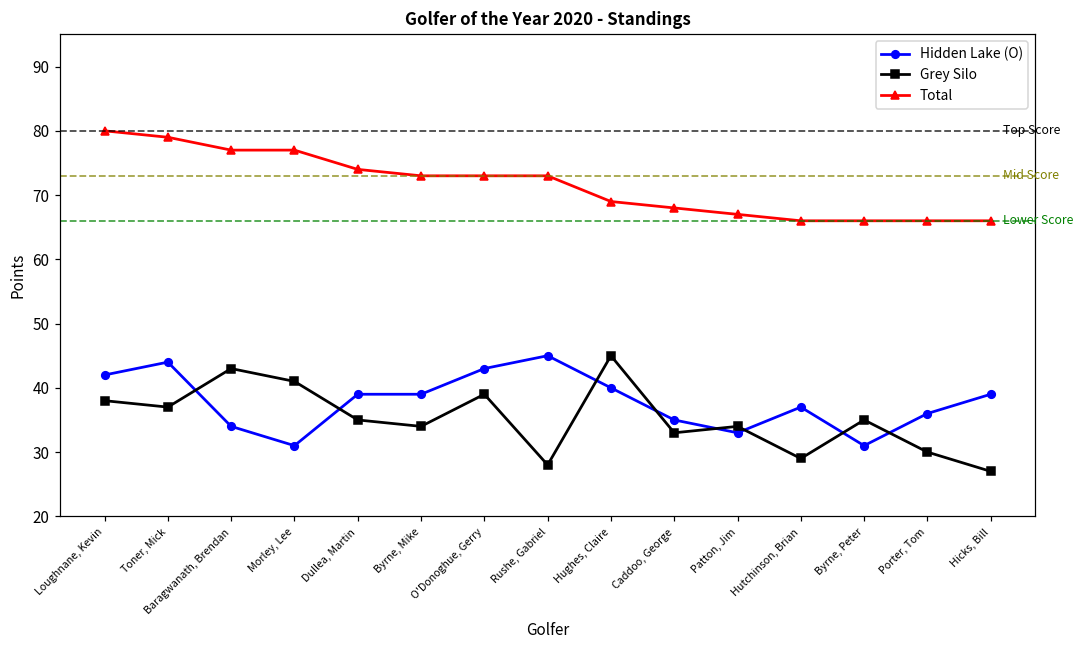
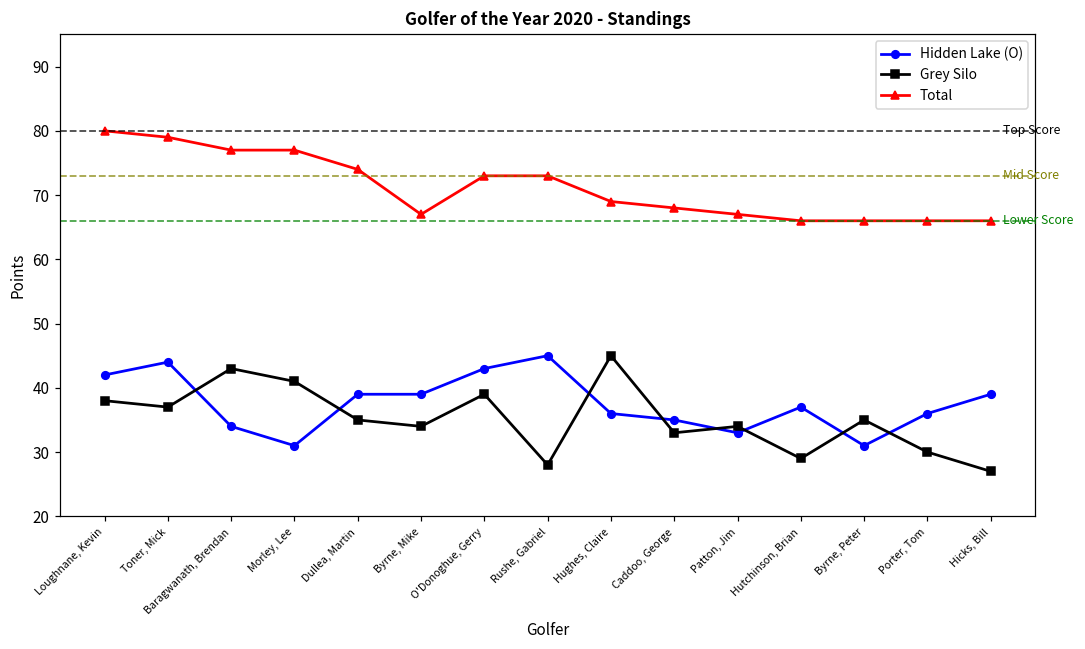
Total, Byrne, Mike: 73 -> 67
Hidden Lake (O), Hughes, Claire: 40 -> 36
